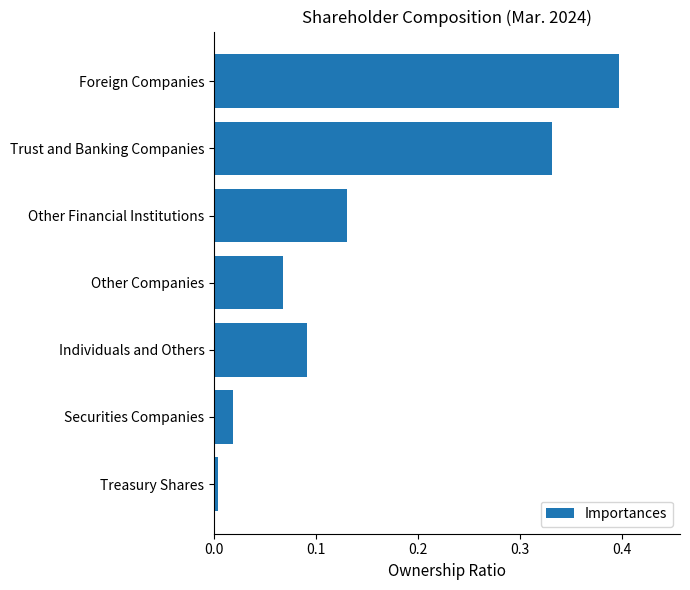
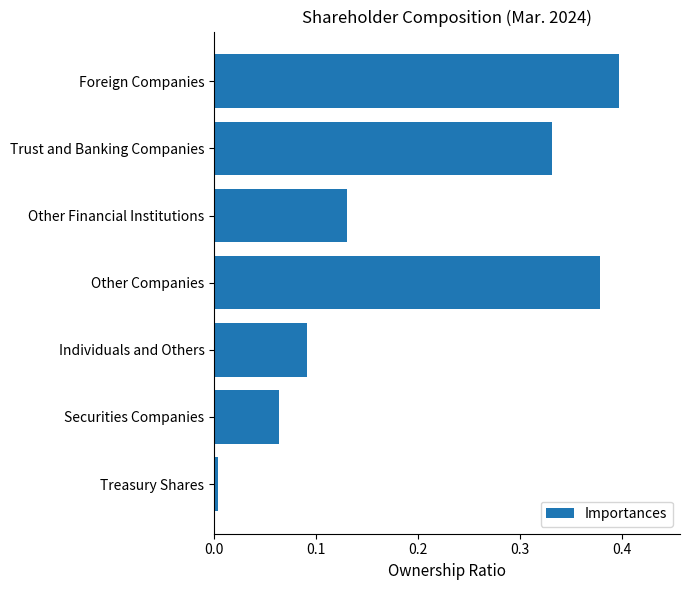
Other Companies: 0.068 -> 0.378
Securities Companies: 0.019 -> 0.063
